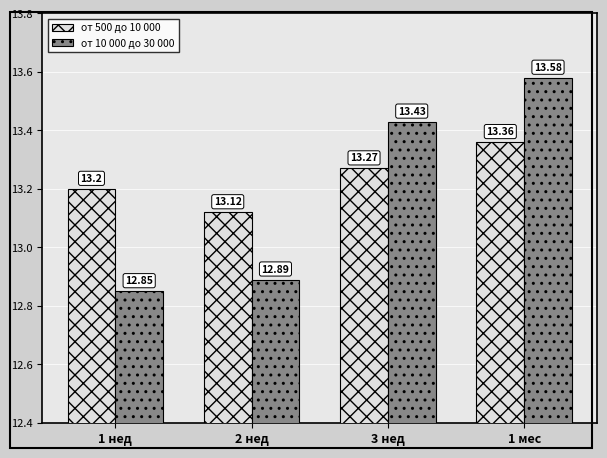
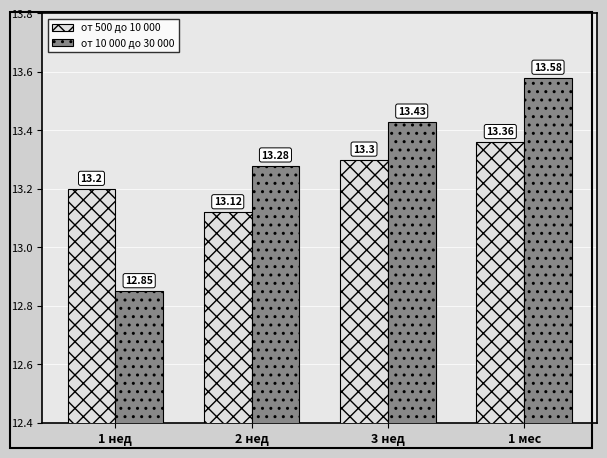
от 10 000 до 30 000, 2 нед: 12.89 -> 13.28
от 500 до 10 000, 3 нед: 13.27 -> 13.3
